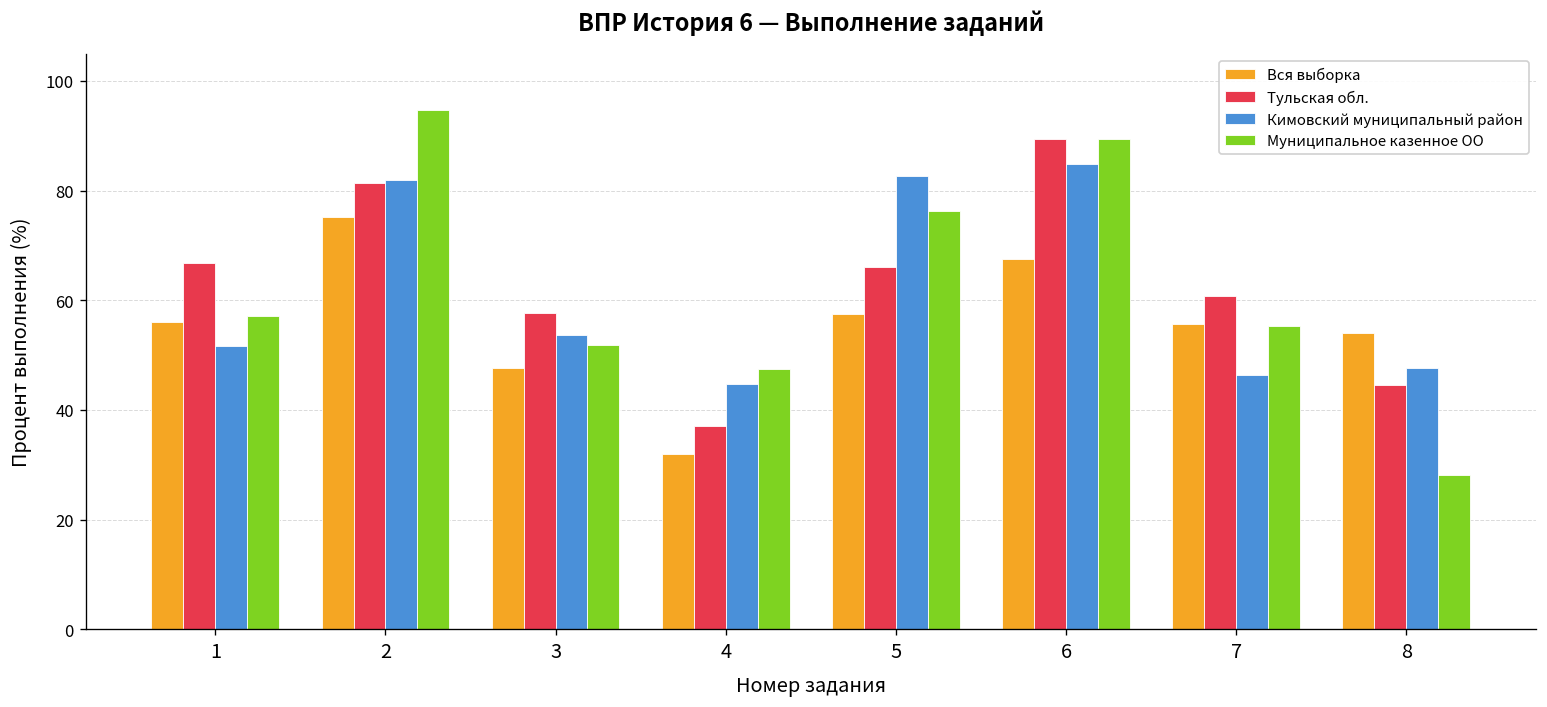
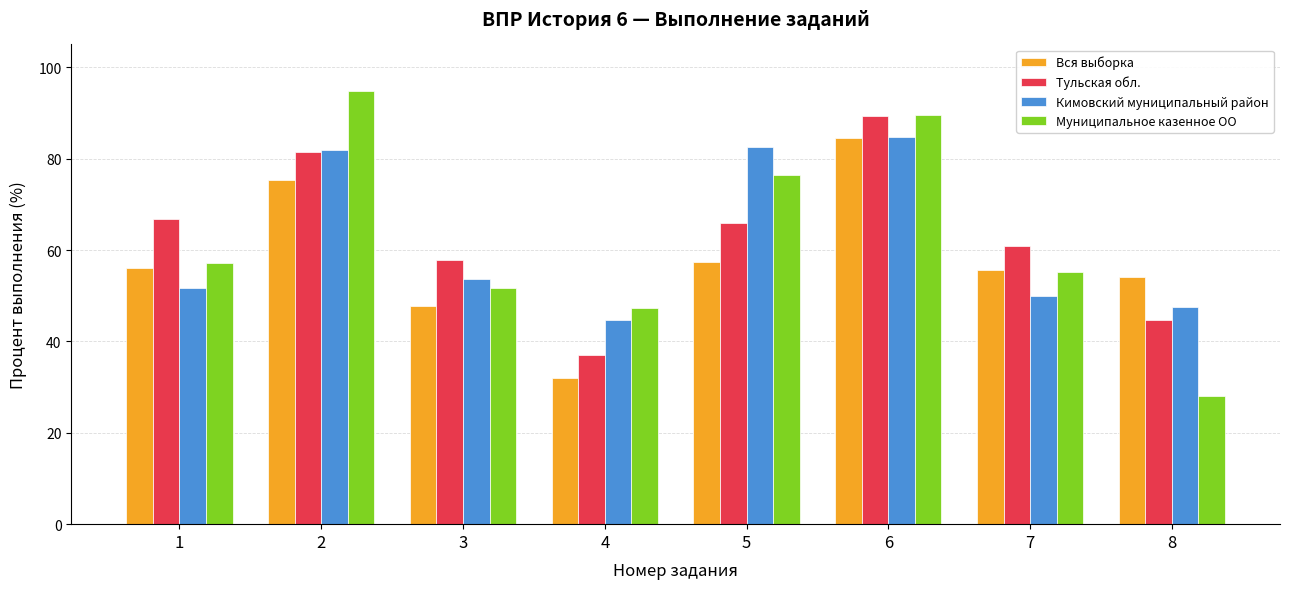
Вся выборка, 6: 68 -> 85
Кимовский муниципальный район, 7: 46 -> 50
